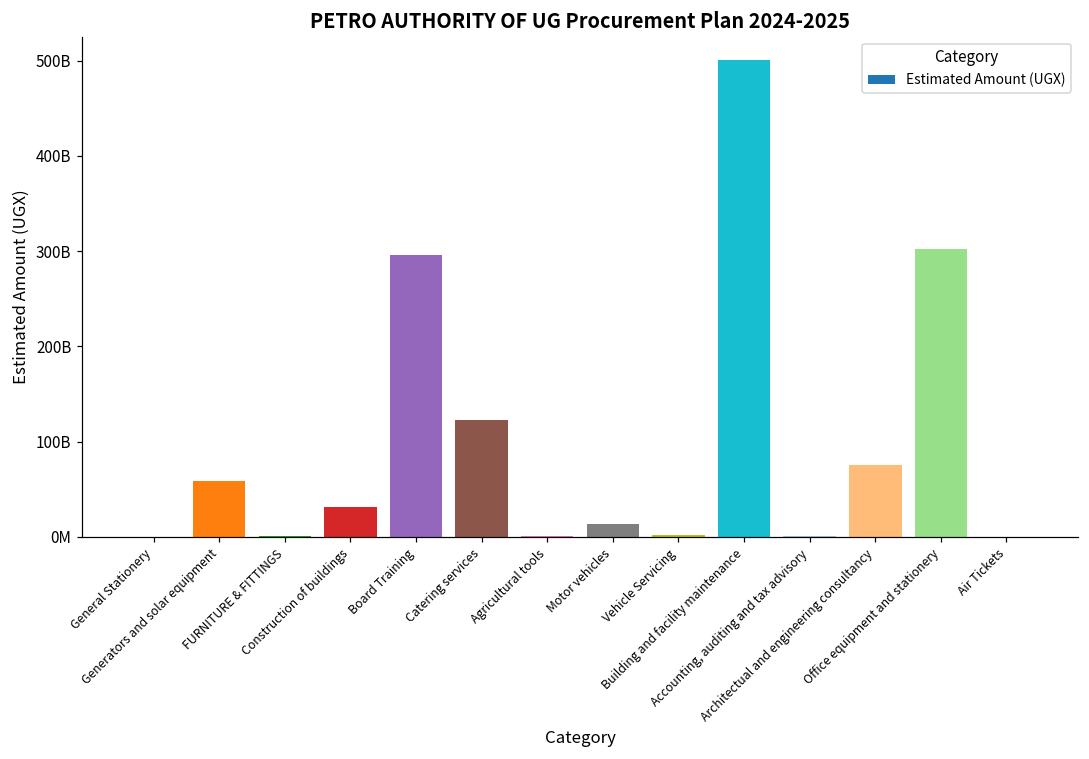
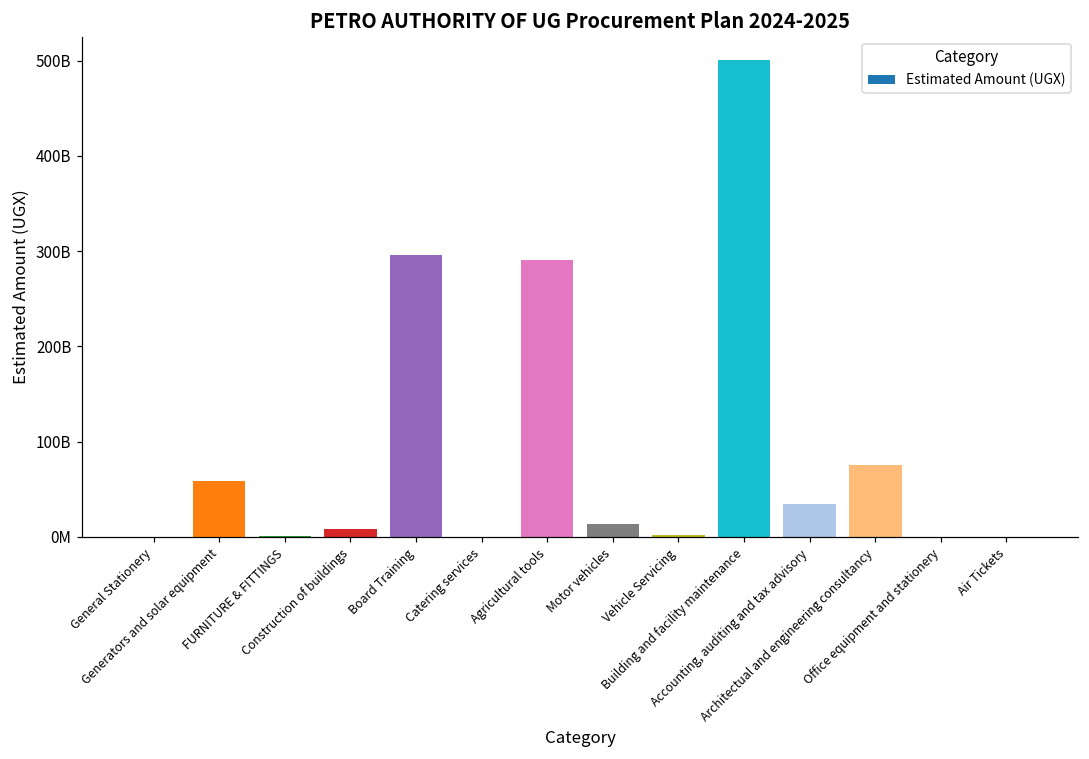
Construction of buildings: 30000000000 -> 10000000000
Catering services: 120000000000 -> 0
Agricultural tools: 0 -> 290000000000
Accounting, auditing and tax advisory: 0 -> 30000000000
Office equipment and stationery: 300000000000 -> 0
